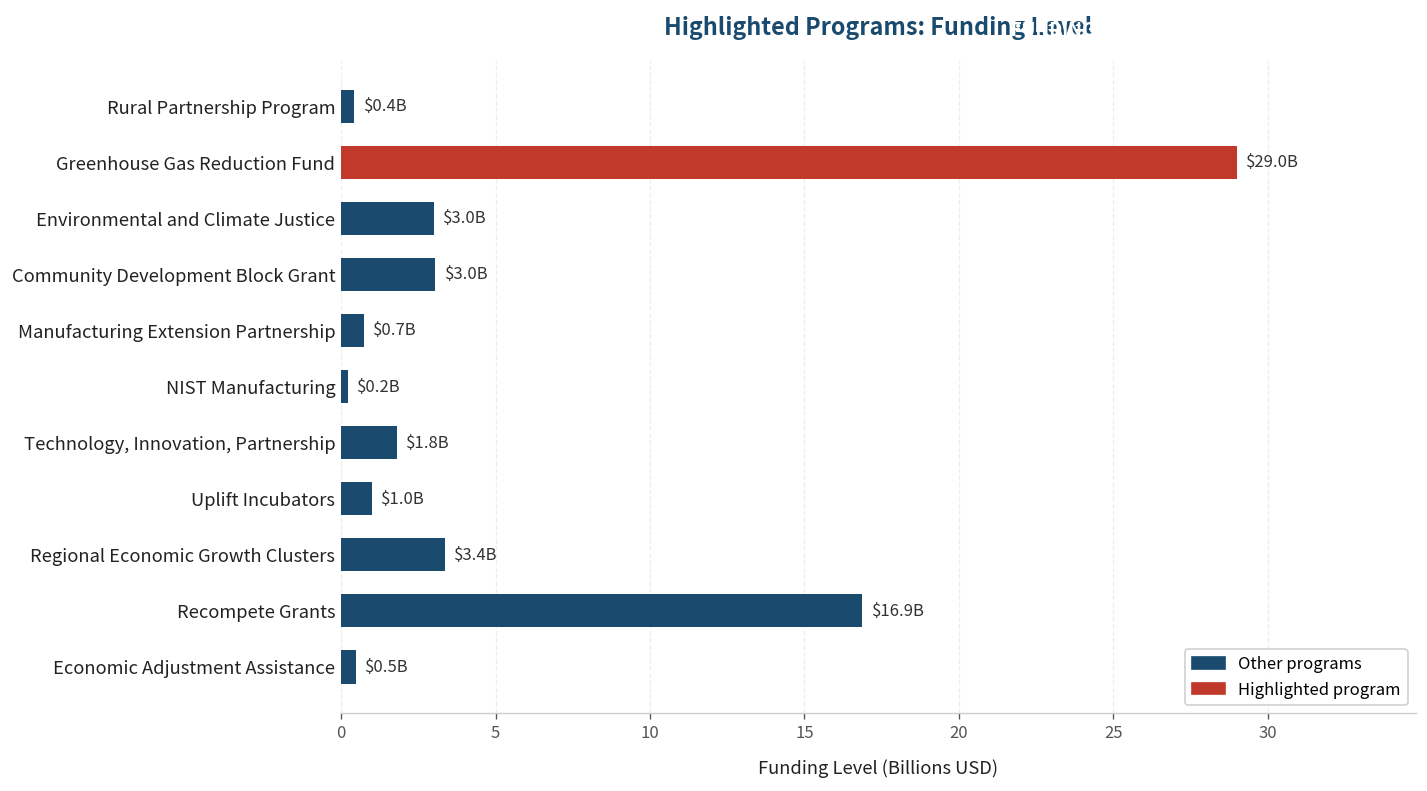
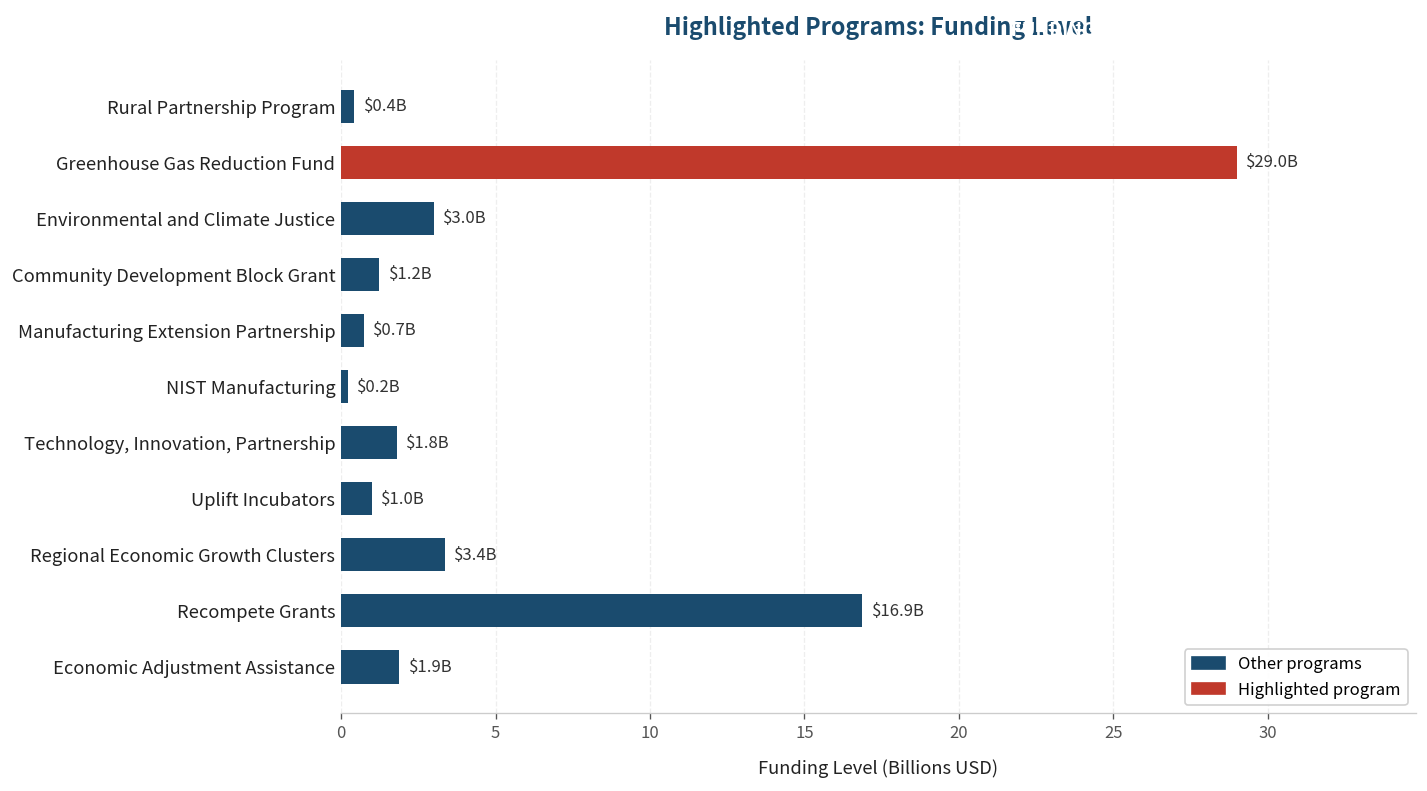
Community Development Block Grant: $3.0B -> $1.2B
Economic Adjustment Assistance: $0.5B -> $1.9B
